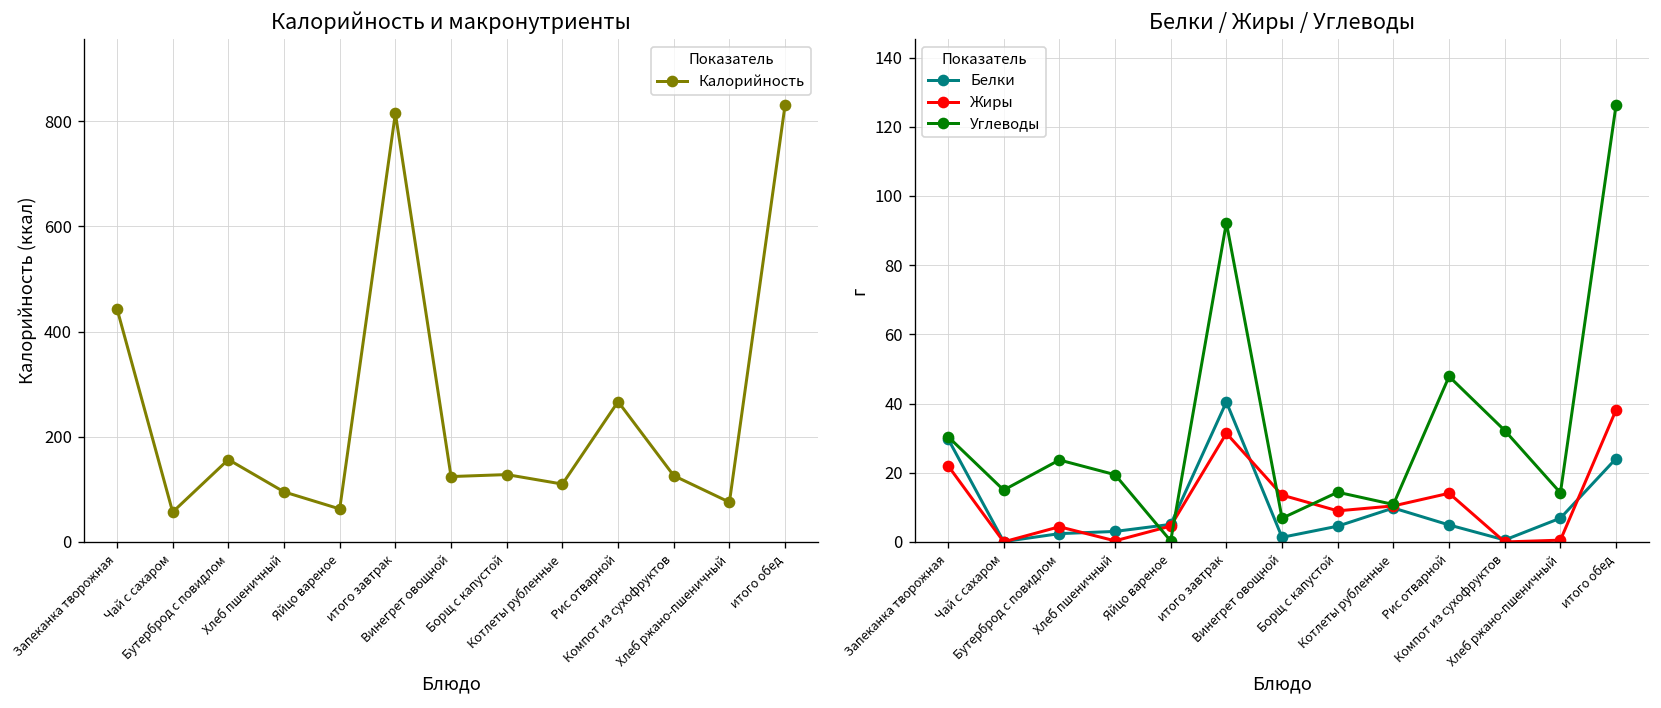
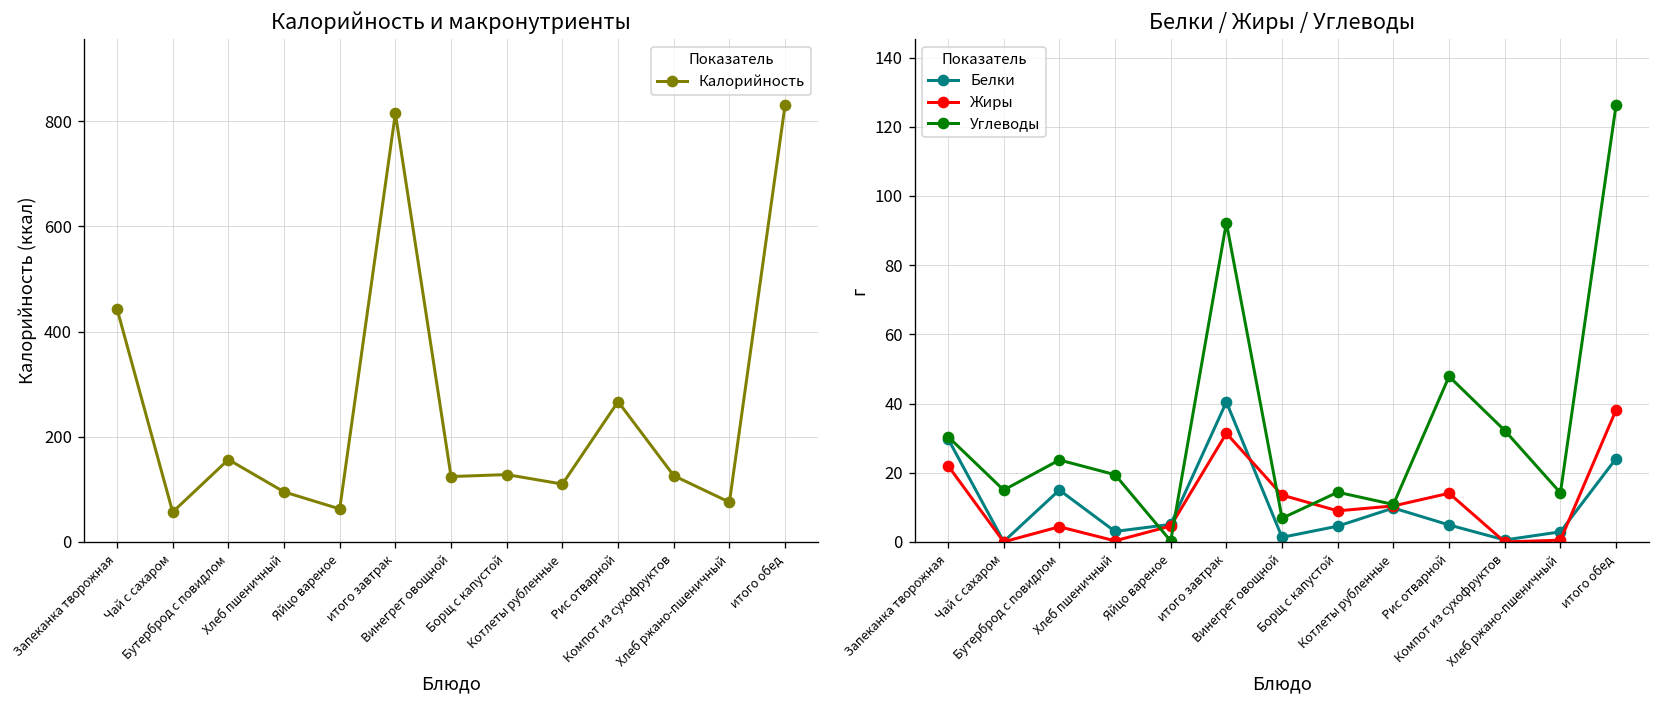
Белки / Жиры / Углеводы, Белки, Бутерброд с повидлом: 2 -> 15
Белки / Жиры / Углеводы, Белки, Хлеб ржано-пшеничный: 7 -> 3
